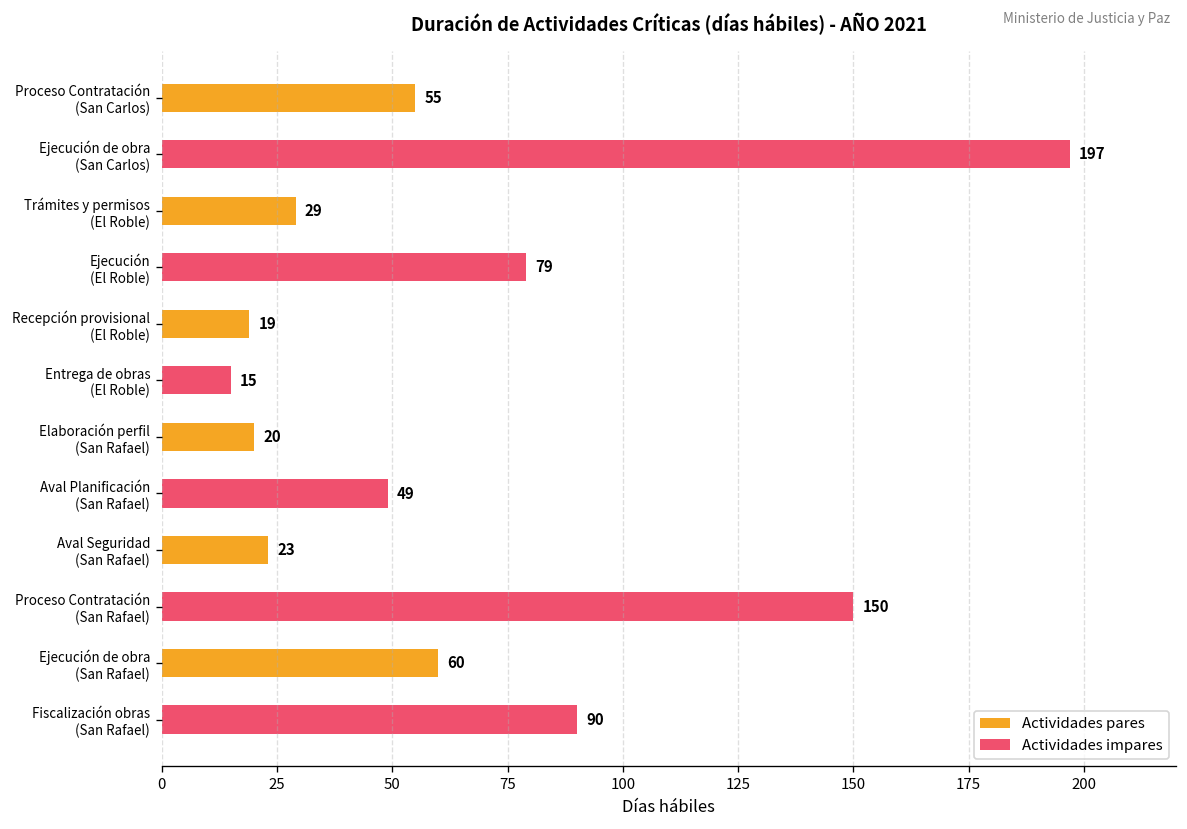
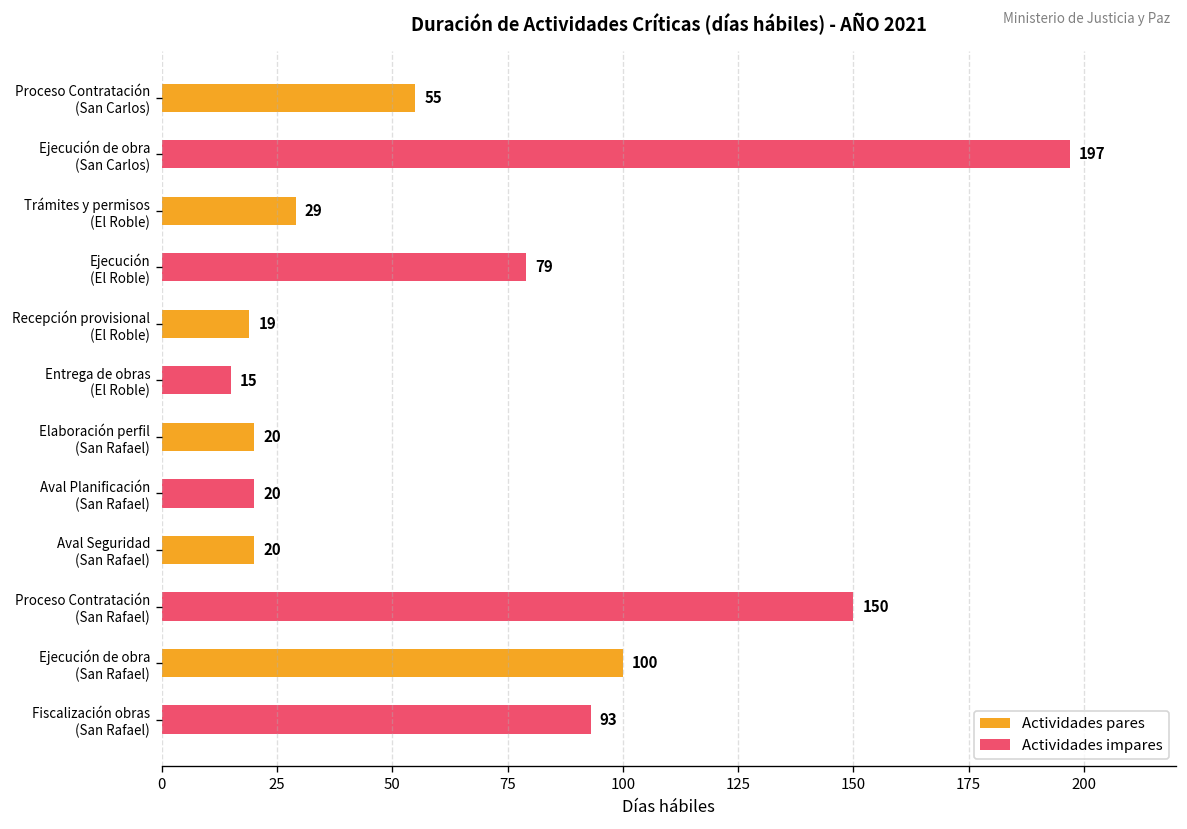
Actividades impares, Aval Planificación (San Rafael): 49 -> 20
Actividades pares, Aval Seguridad (San Rafael): 23 -> 20
Actividades pares, Ejecución de obra (San Rafael): 60 -> 100
Actividades impares, Fiscalización obras (San Rafael): 90 -> 93
